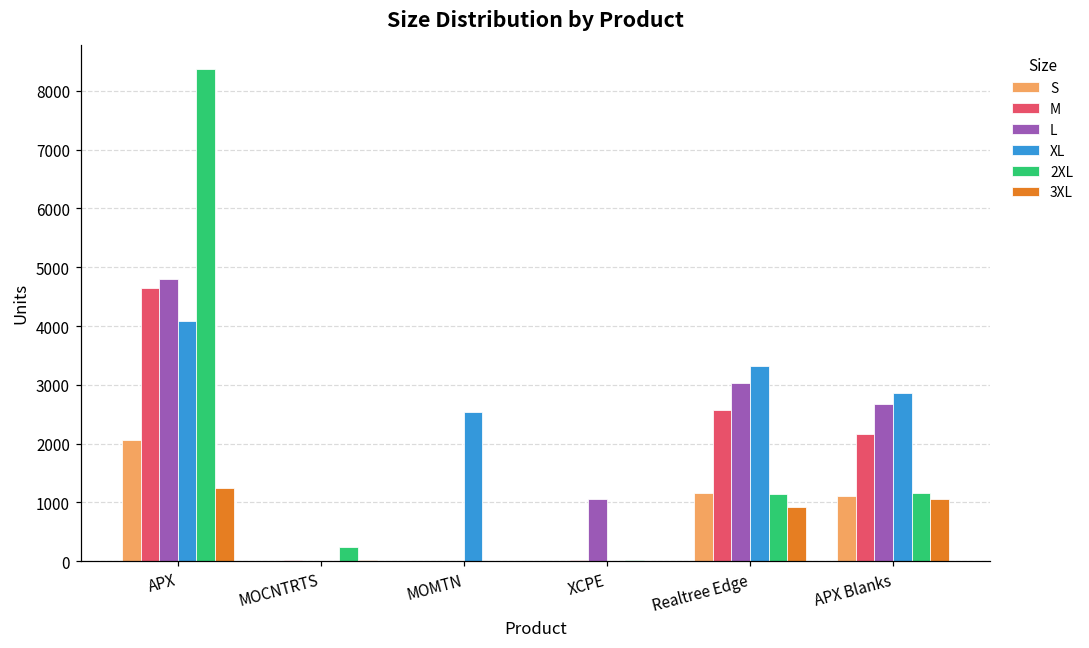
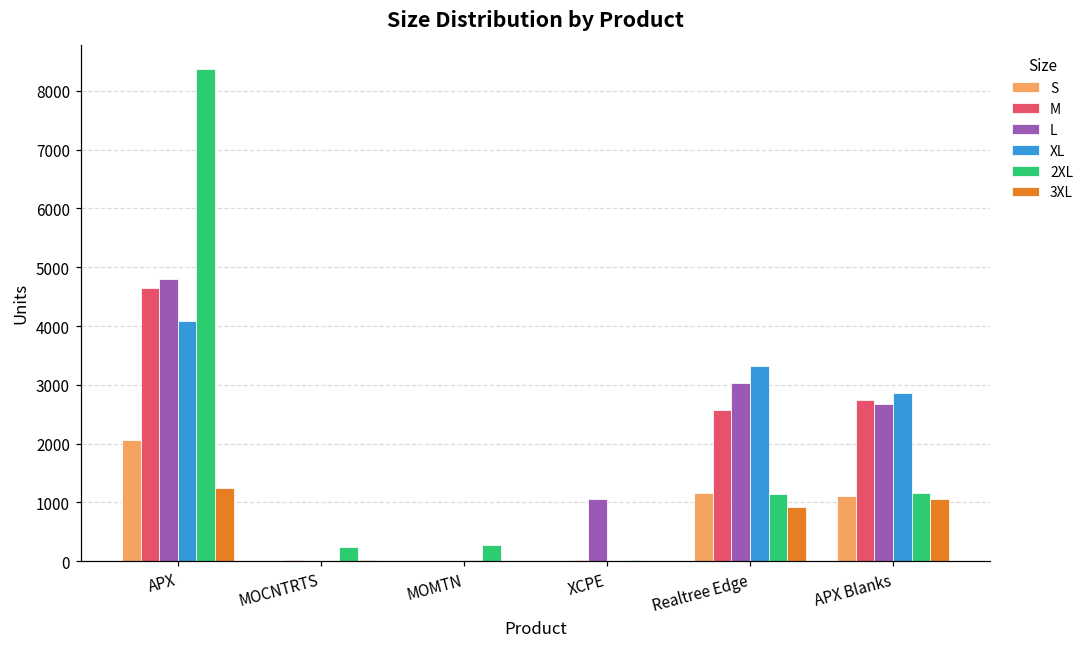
XL, MOMTN: 2500 -> 0
2XL, MOMTN: 0 -> 300
M, APX Blanks: 2200 -> 2700
